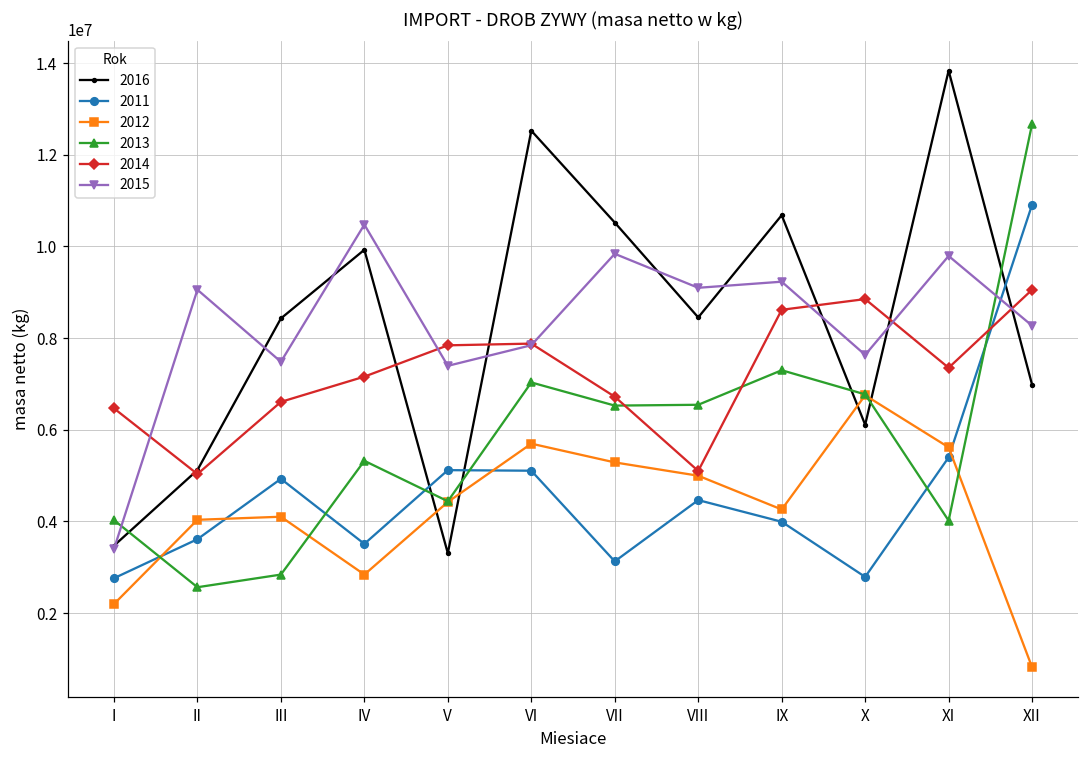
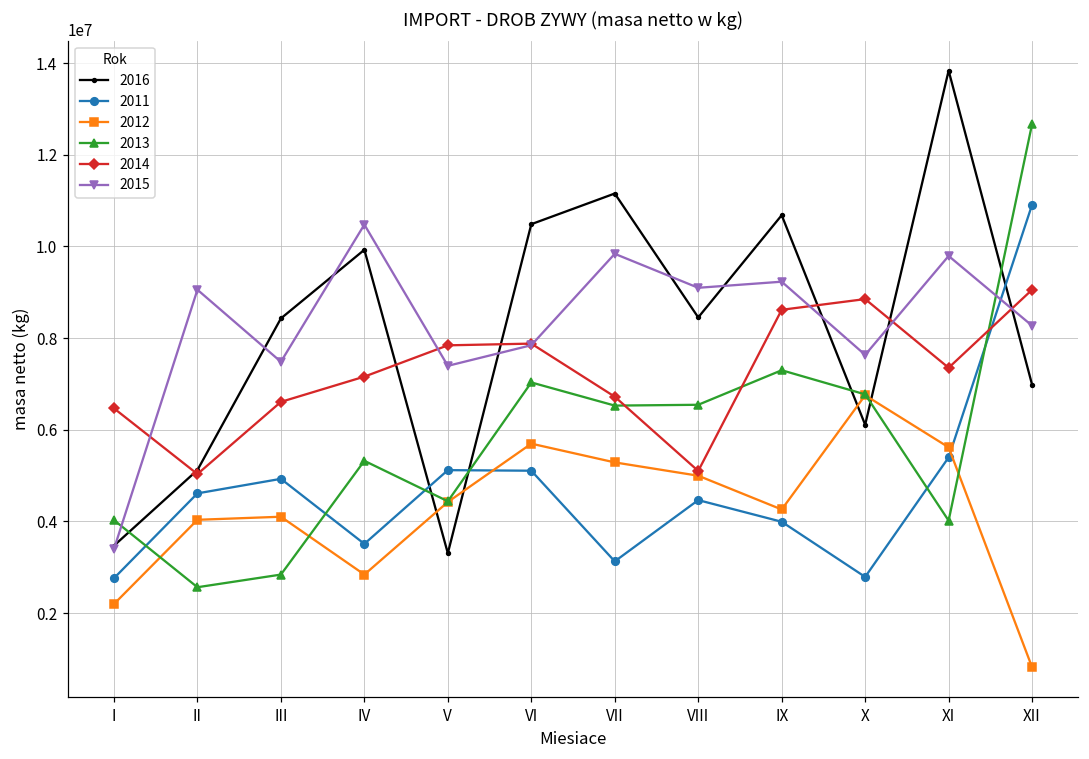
2011, II: 3600000 -> 4600000
2016, VI: 12500000 -> 10500000
2016, VII: 10500000 -> 11200000
